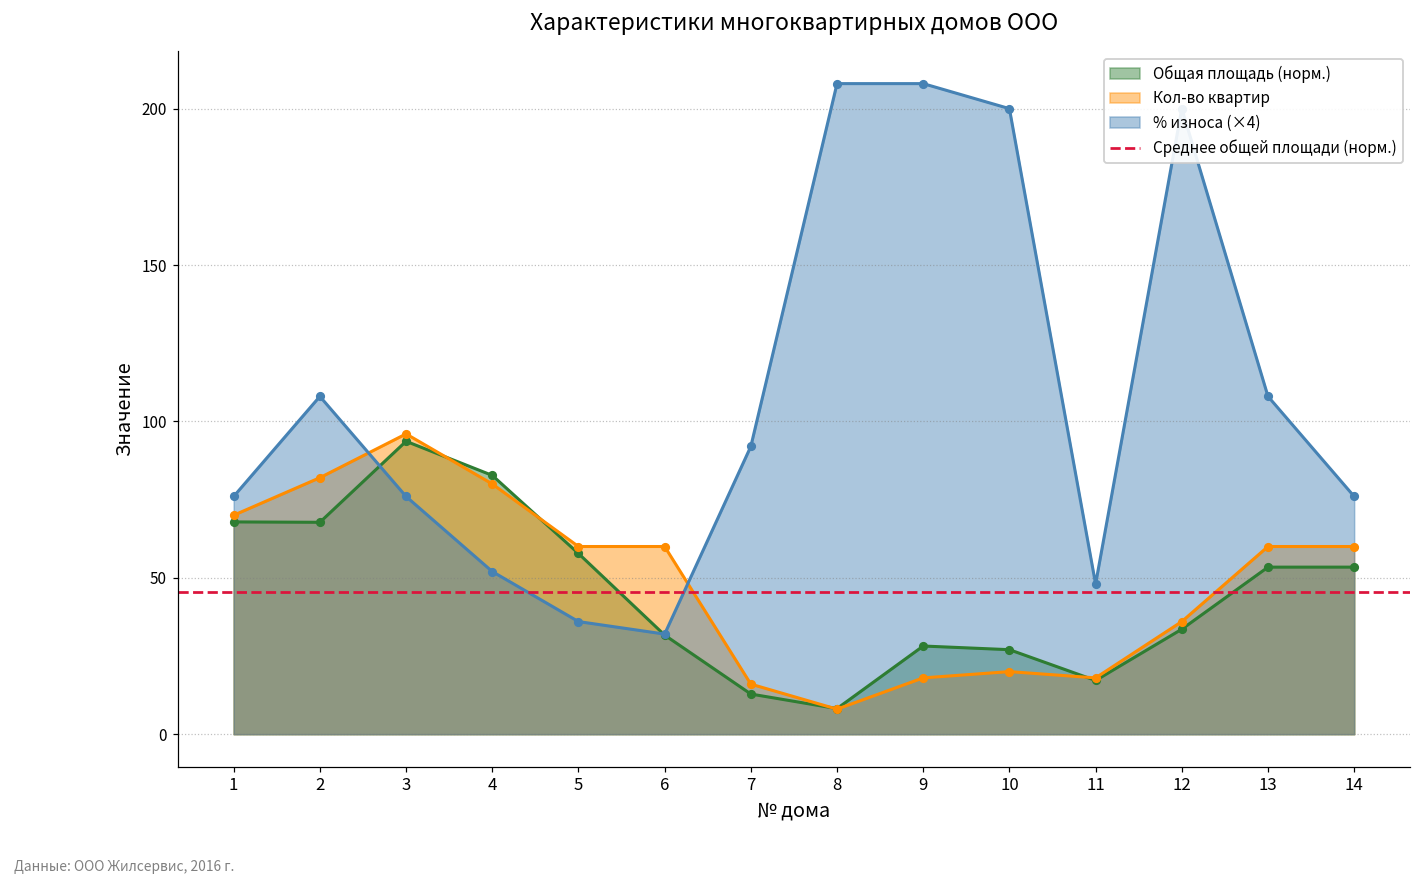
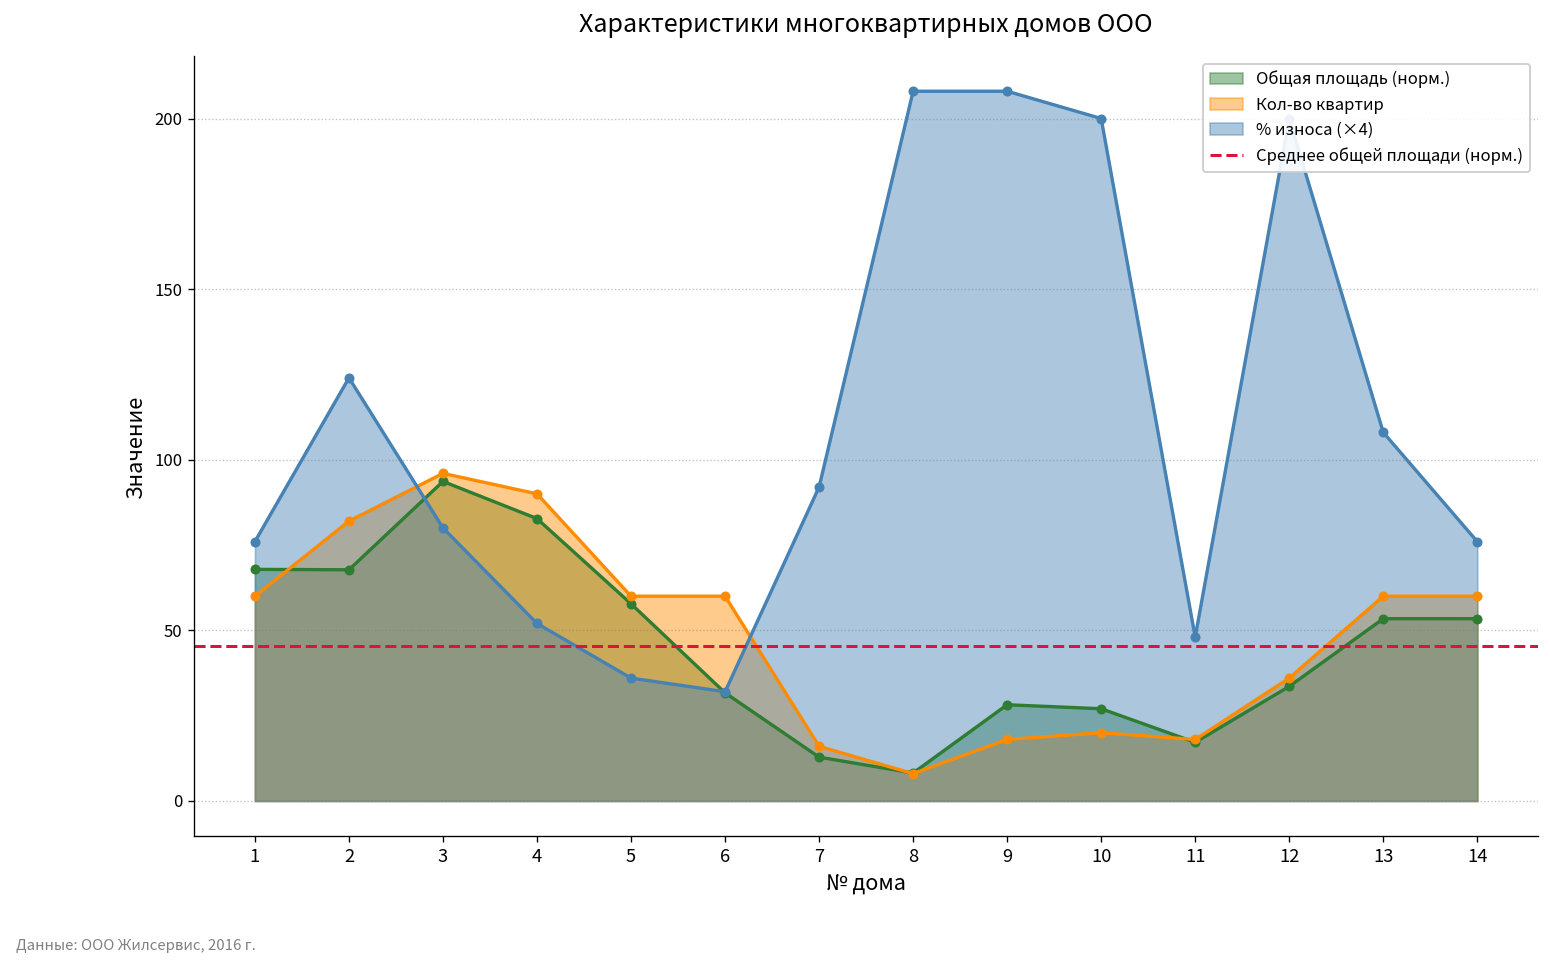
Кол-во квартир, 1: 70 -> 60
% износа (×4), 2: 108 -> 124
% износа (×4), 3: 76 -> 80
Кол-во квартир, 4: 80 -> 90
